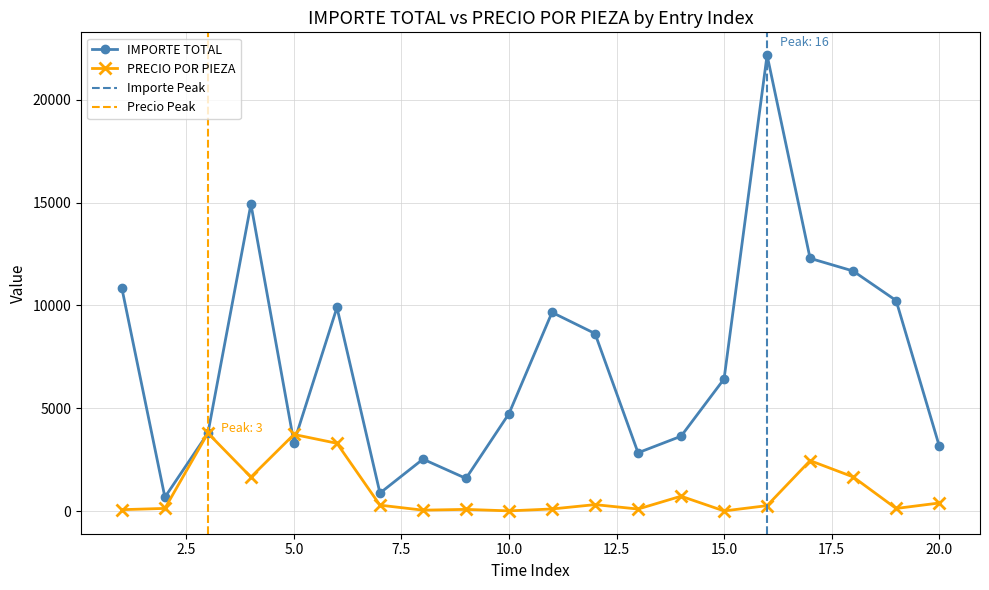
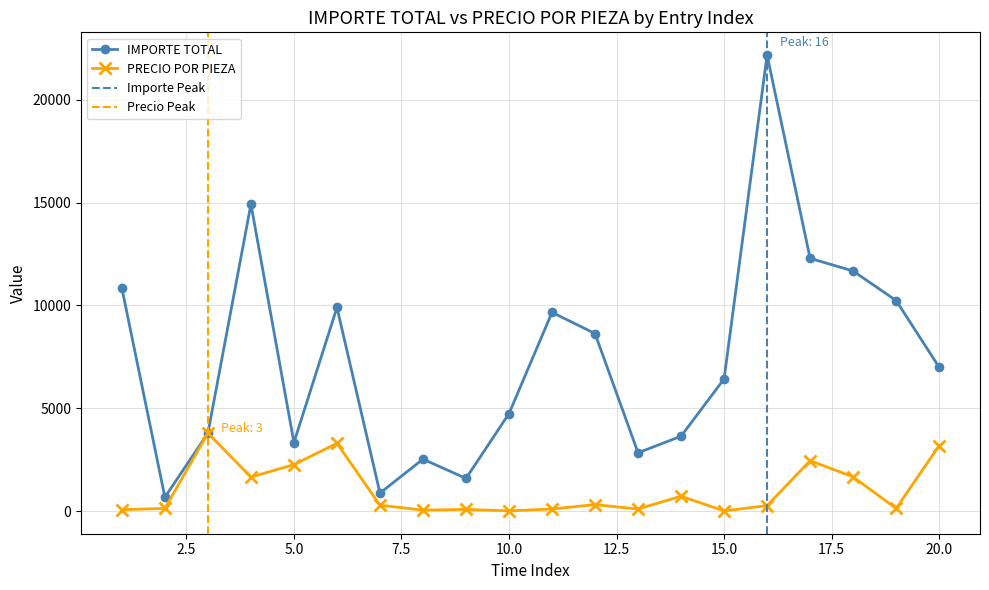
PRECIO POR PIEZA, 5.0: 3700 -> 2300
IMPORTE TOTAL, 20.0: 3200 -> 7000
PRECIO POR PIEZA, 20.0: 400 -> 3200
